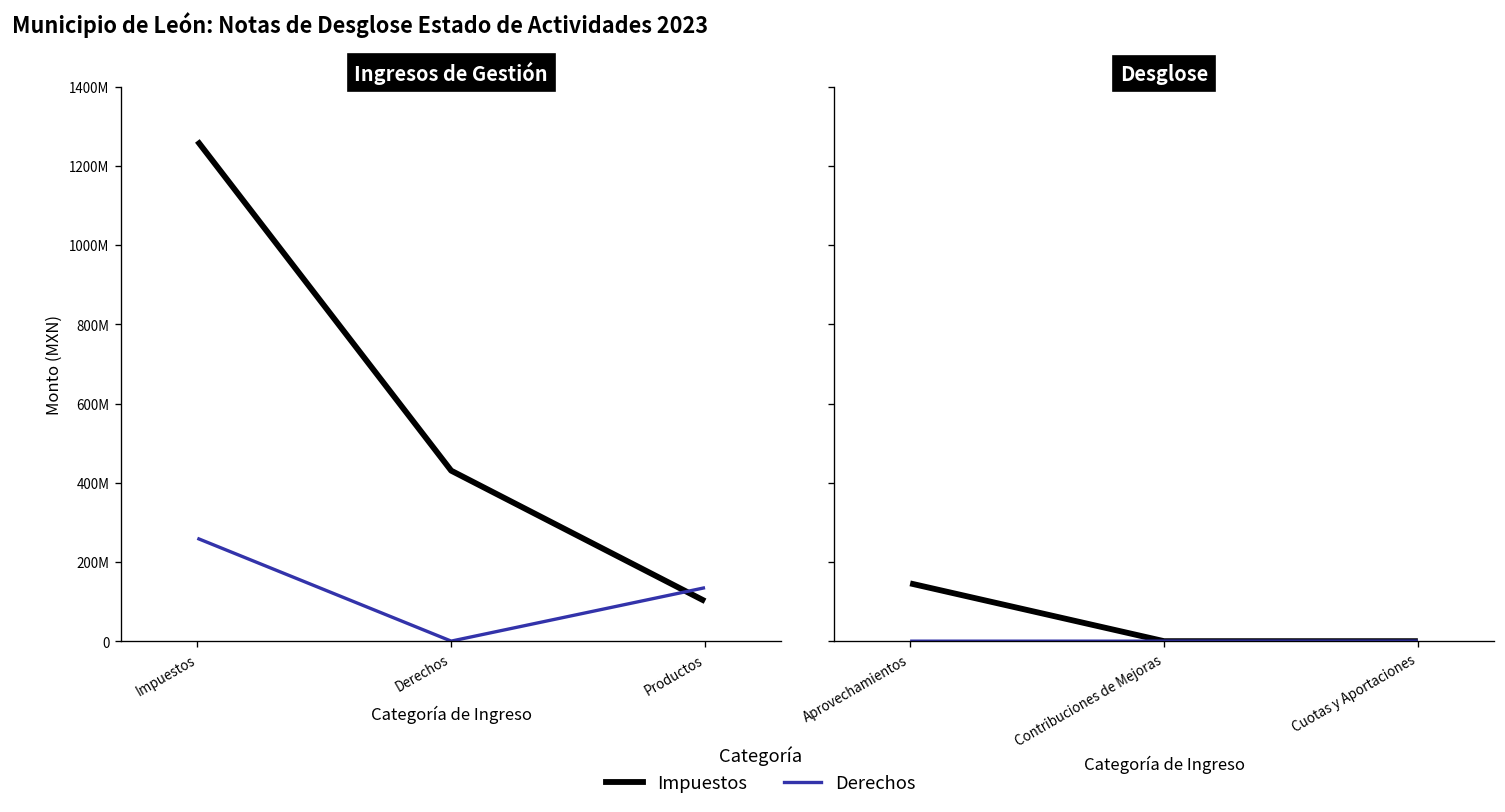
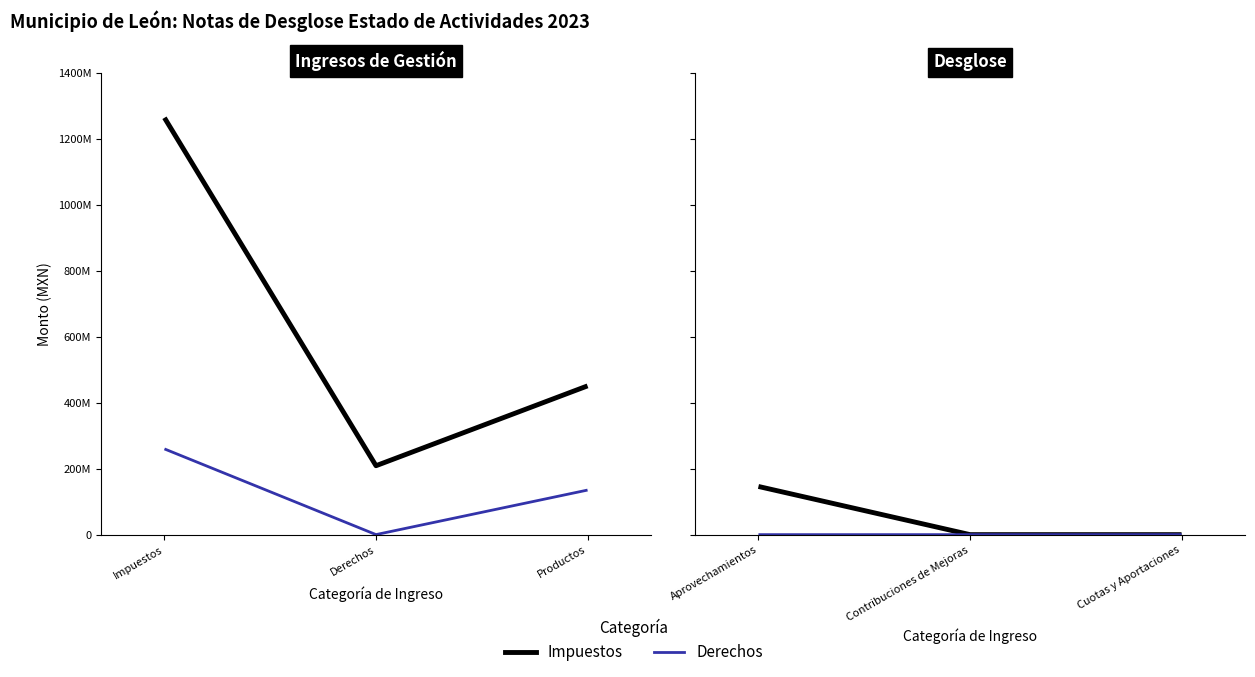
Ingresos de Gestión, Impuestos, Derechos: 430000000 -> 210000000
Ingresos de Gestión, Impuestos, Productos: 100000000 -> 450000000
